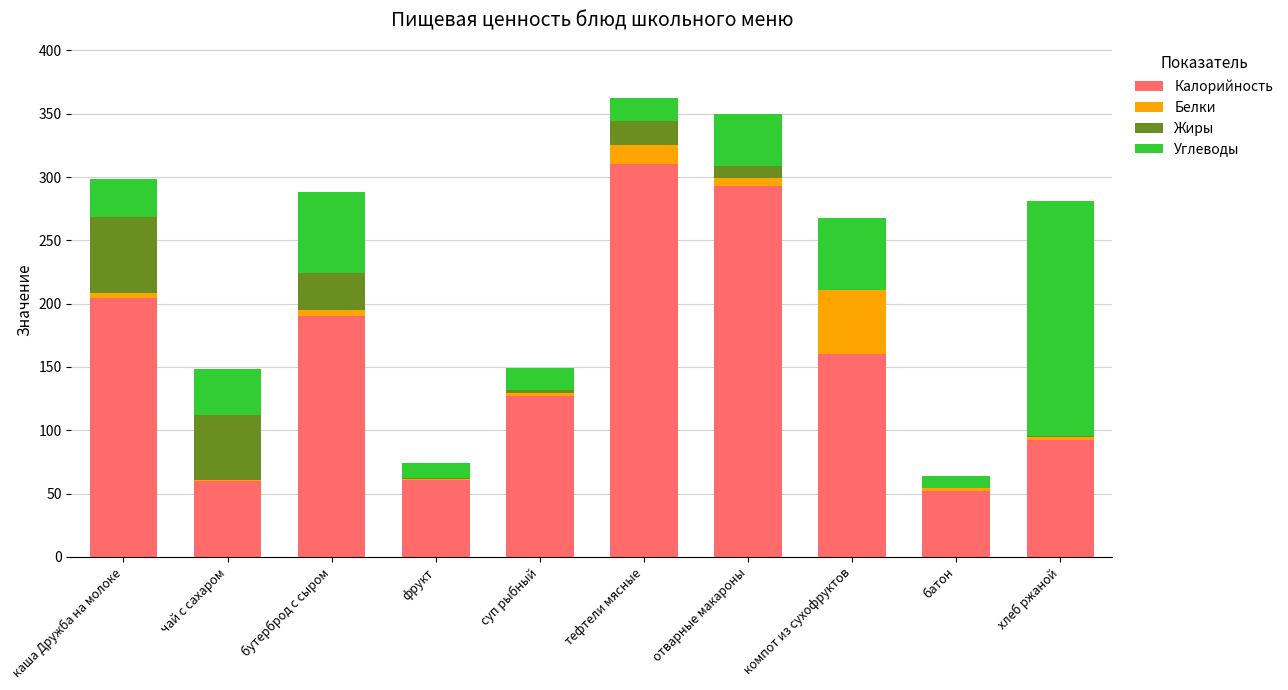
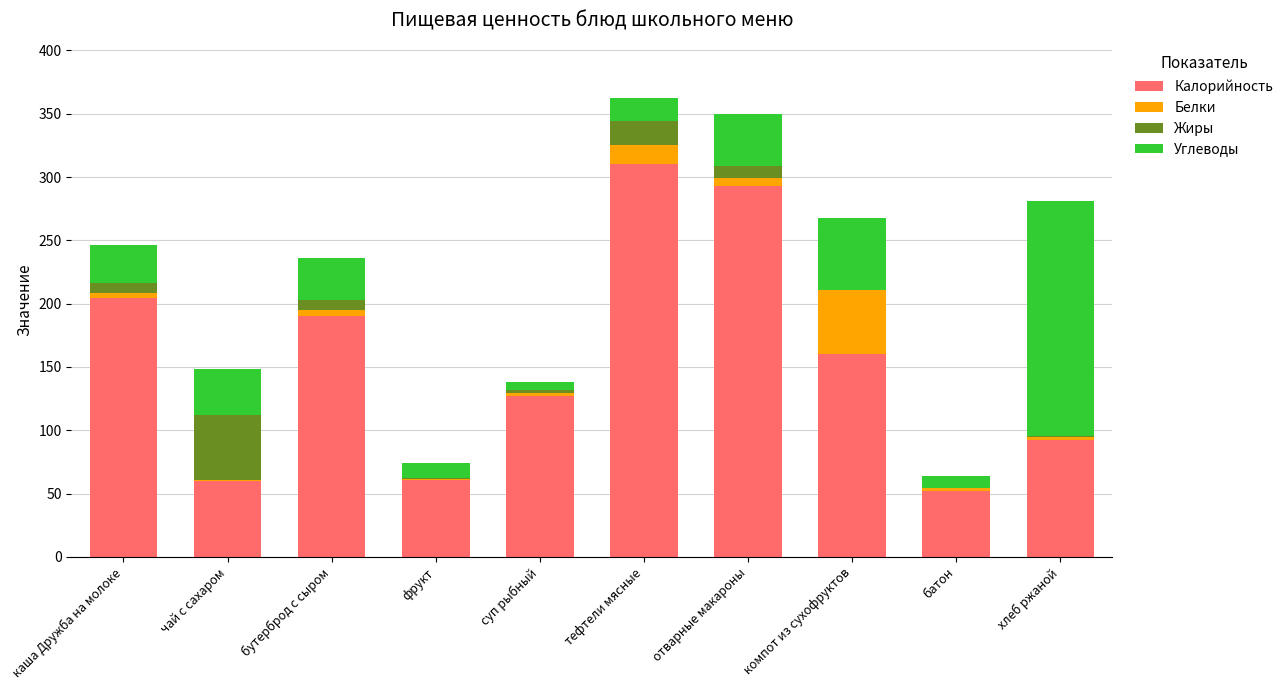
Жиры, каша Дружба на молоке: 60 -> 8
Жиры, бутерброд с сыром: 29 -> 8
Углеводы, бутерброд с сыром: 64 -> 33
Углеводы, суп рыбный: 17 -> 6
